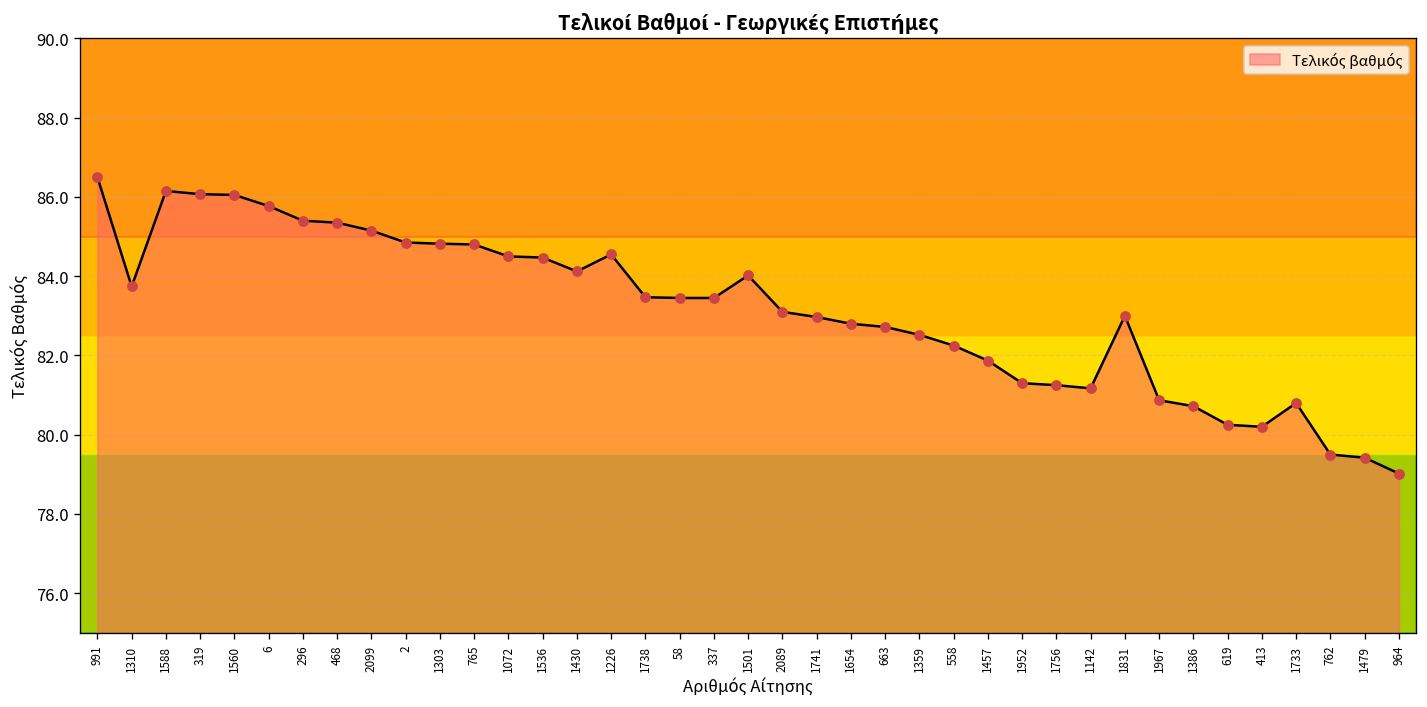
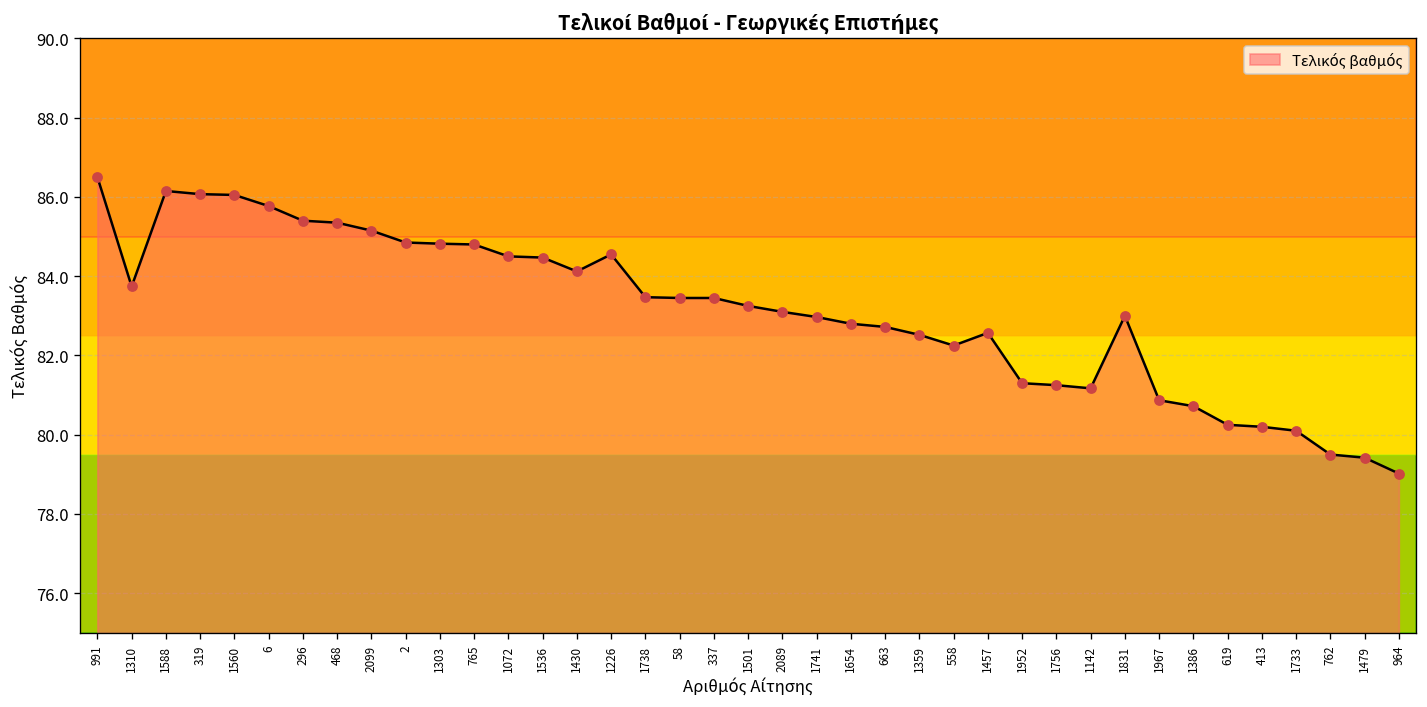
1501: 84.0 -> 83.3
1457: 81.9 -> 82.6
1733: 80.8 -> 80.1
